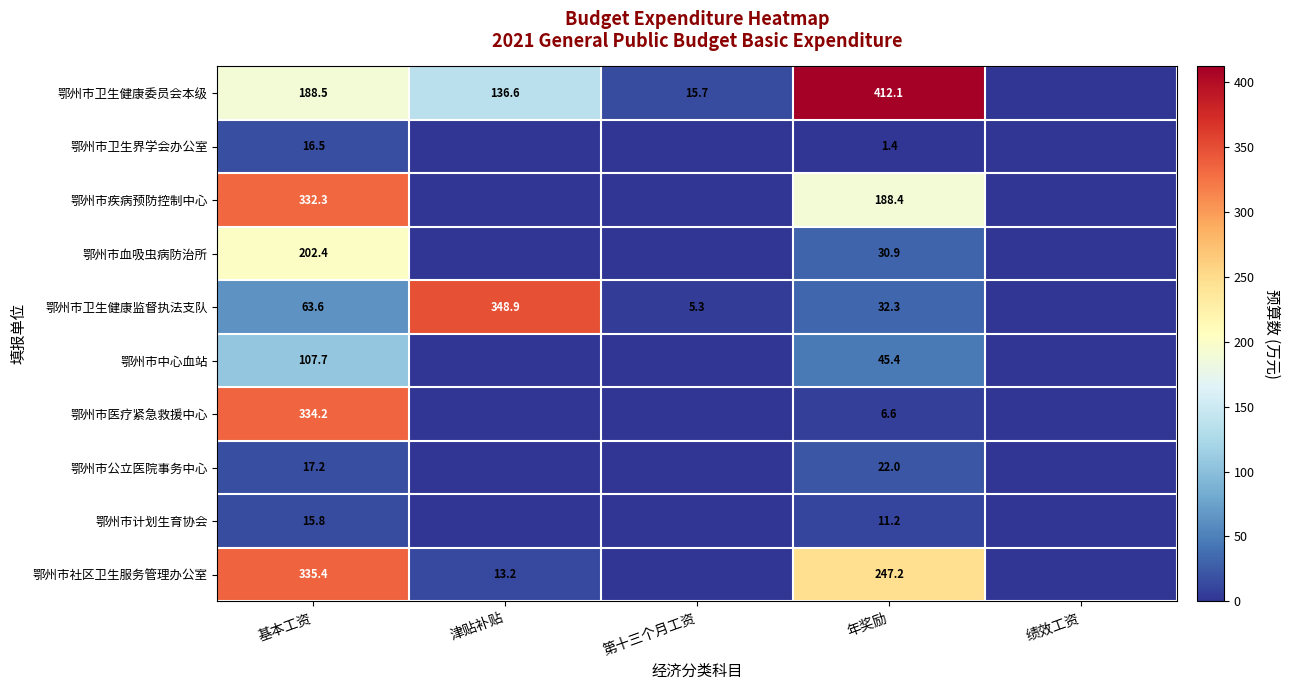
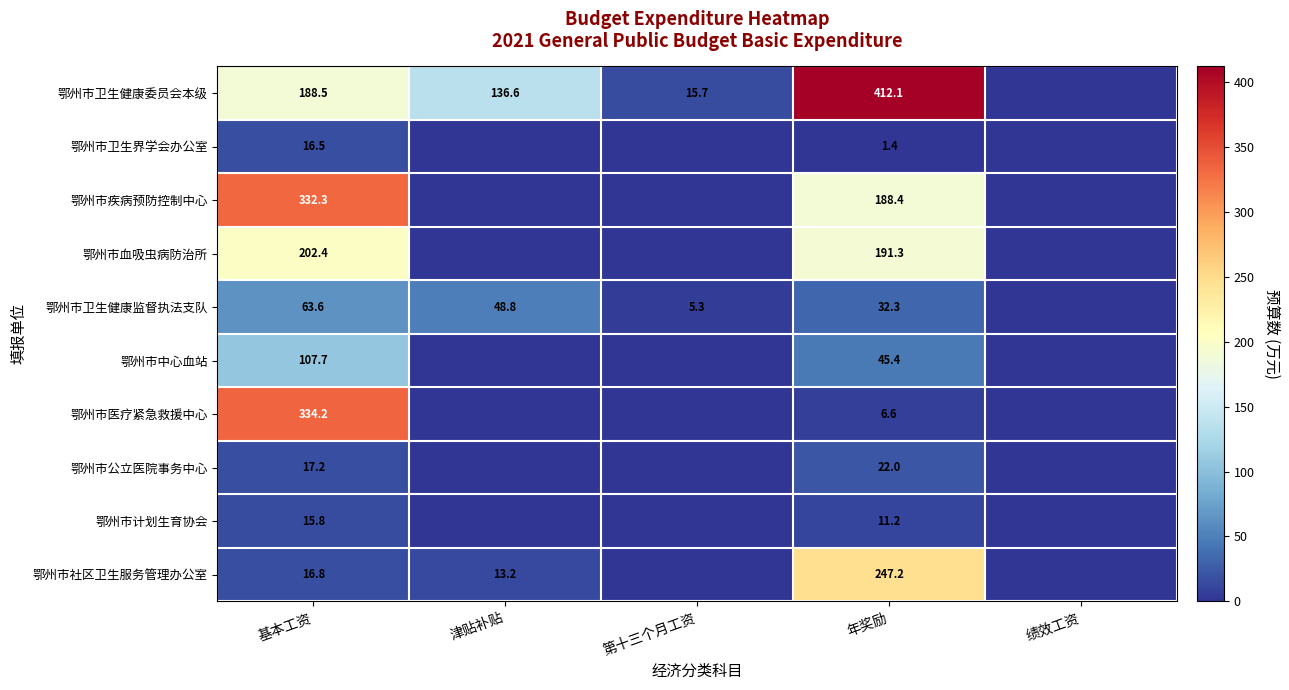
鄂州市血吸虫病防治所, 年奖励: 30.9 -> 191.3
鄂州市卫生健康监督执法支队, 津贴补贴: 348.9 -> 48.8
鄂州市社区卫生服务管理办公室, 基本工资: 335.4 -> 16.8
